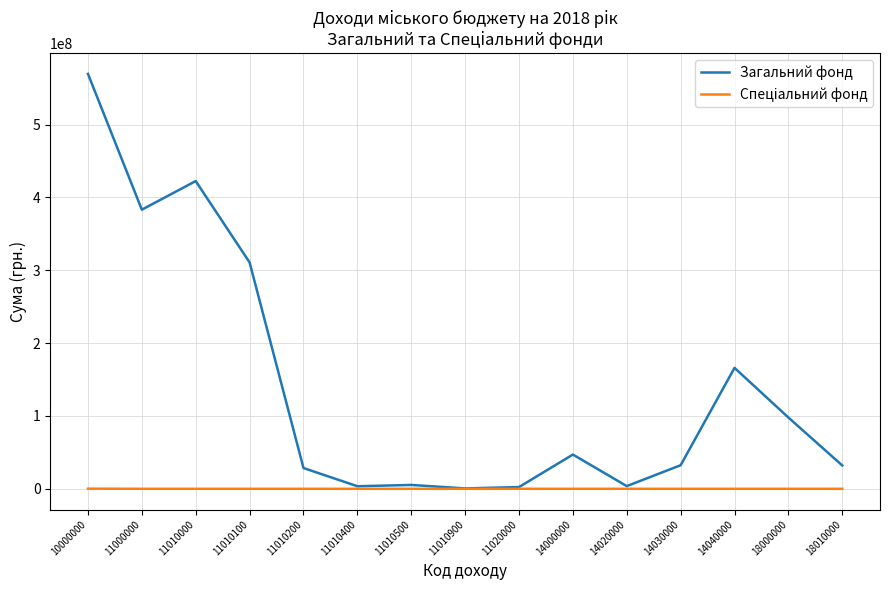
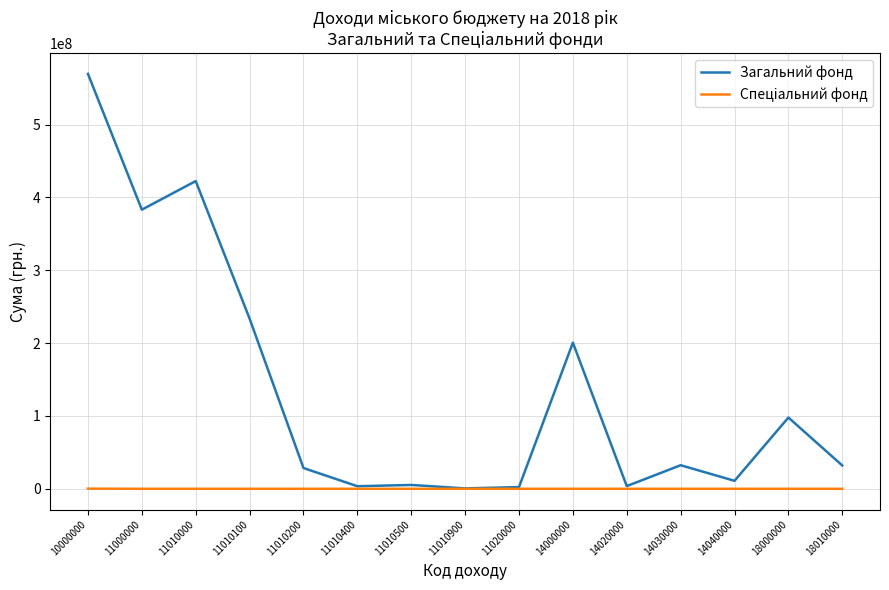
Загальний фонд, 11010100: 310000000 -> 230000000
Загальний фонд, 14000000: 50000000 -> 200000000
Загальний фонд, 14040000: 170000000 -> 10000000
